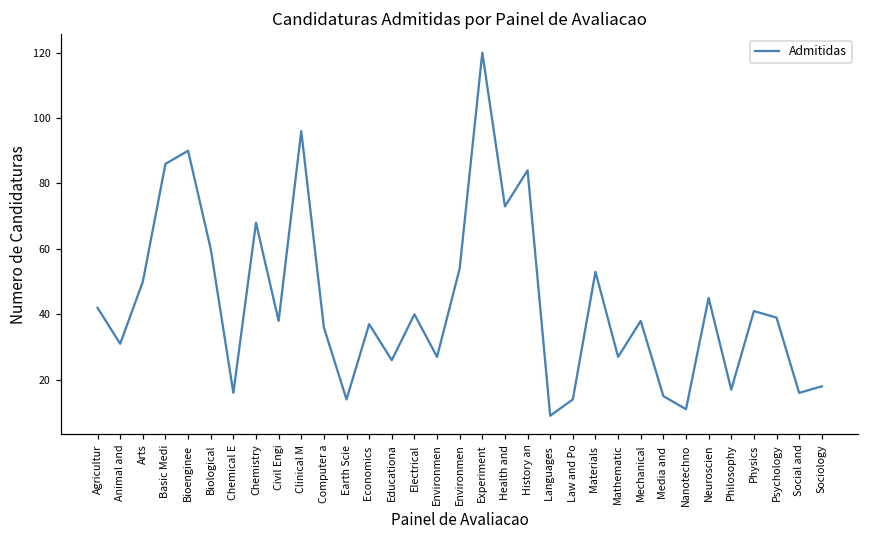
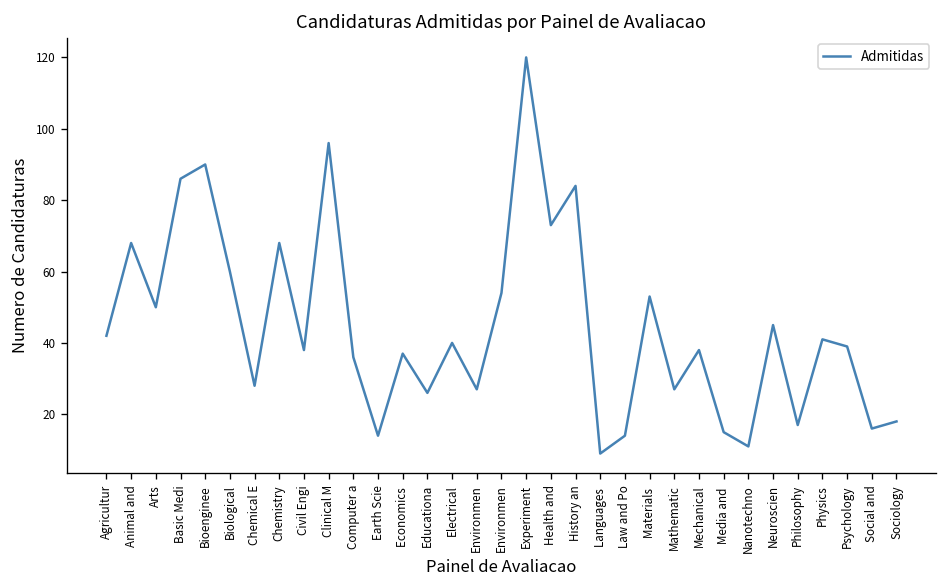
Animal and: 31 -> 68
Chemical E: 16 -> 28
